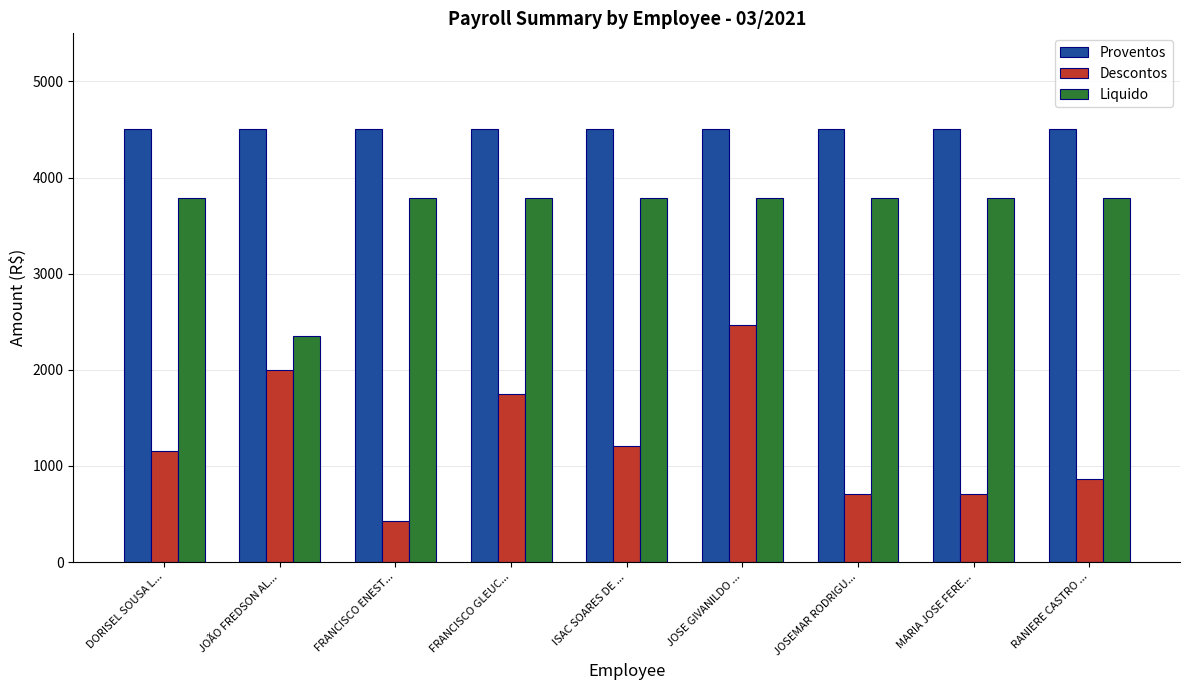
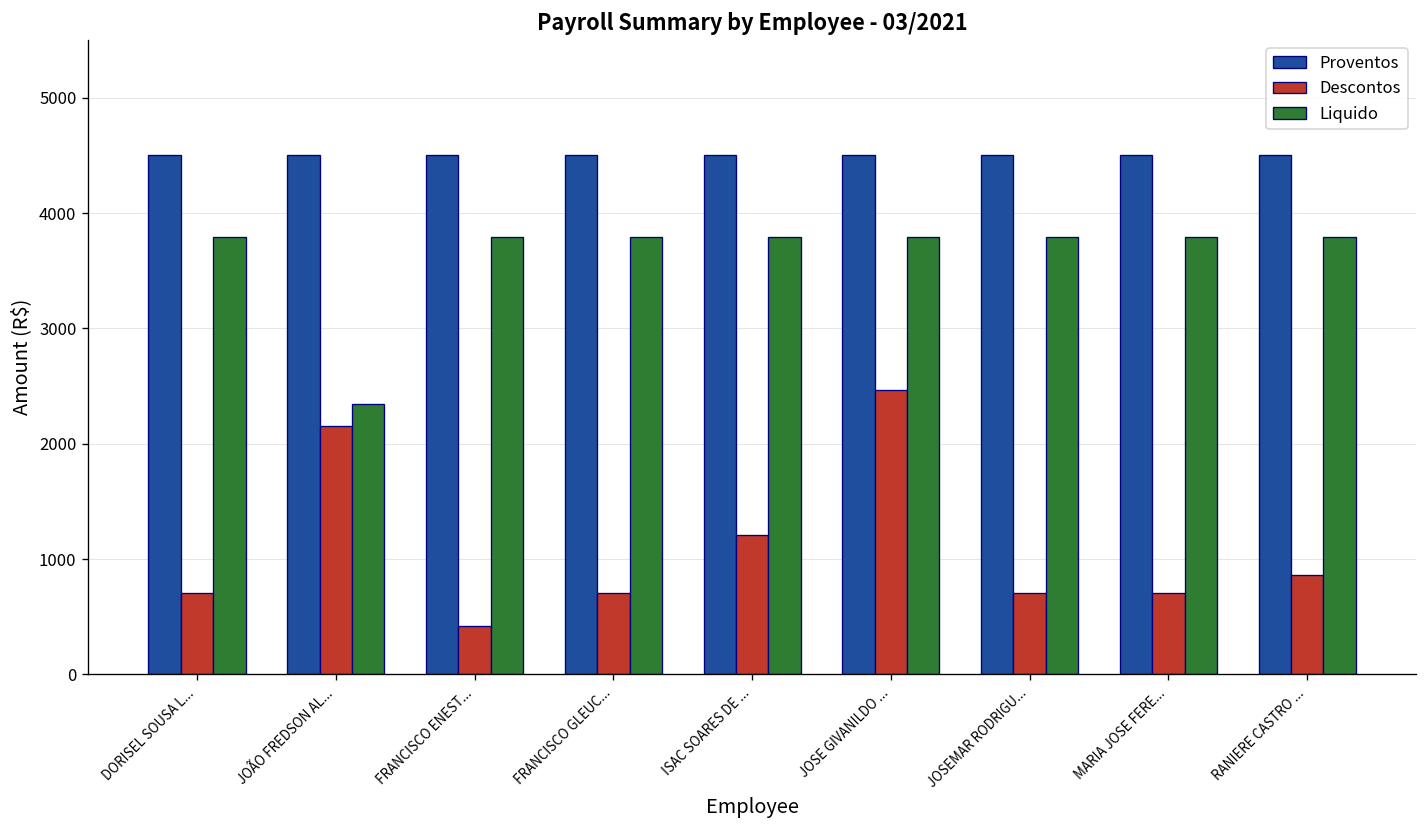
Descontos, DORISEL SOUSA L...: 1200 -> 700
Descontos, JOÃO FREDSON AL...: 2000 -> 2200
Descontos, FRANCISCO GLEUC...: 1700 -> 700
